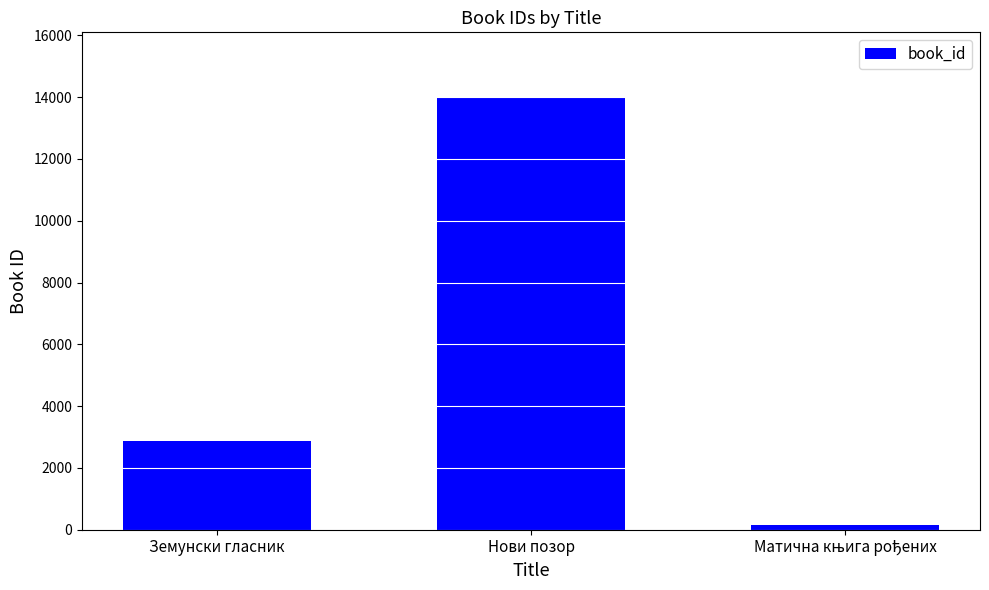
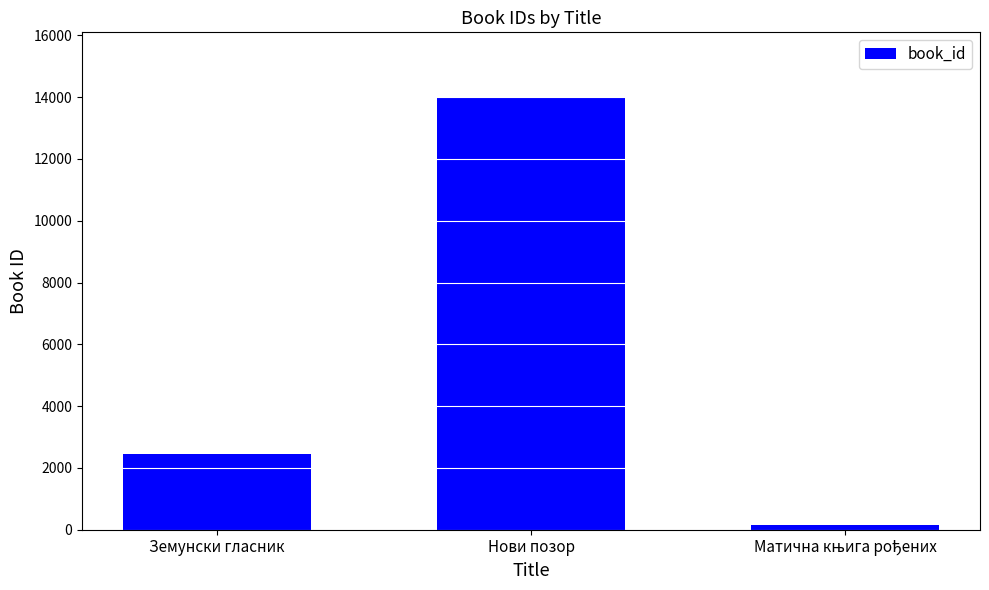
Земунски гласник: 2900 -> 2400
